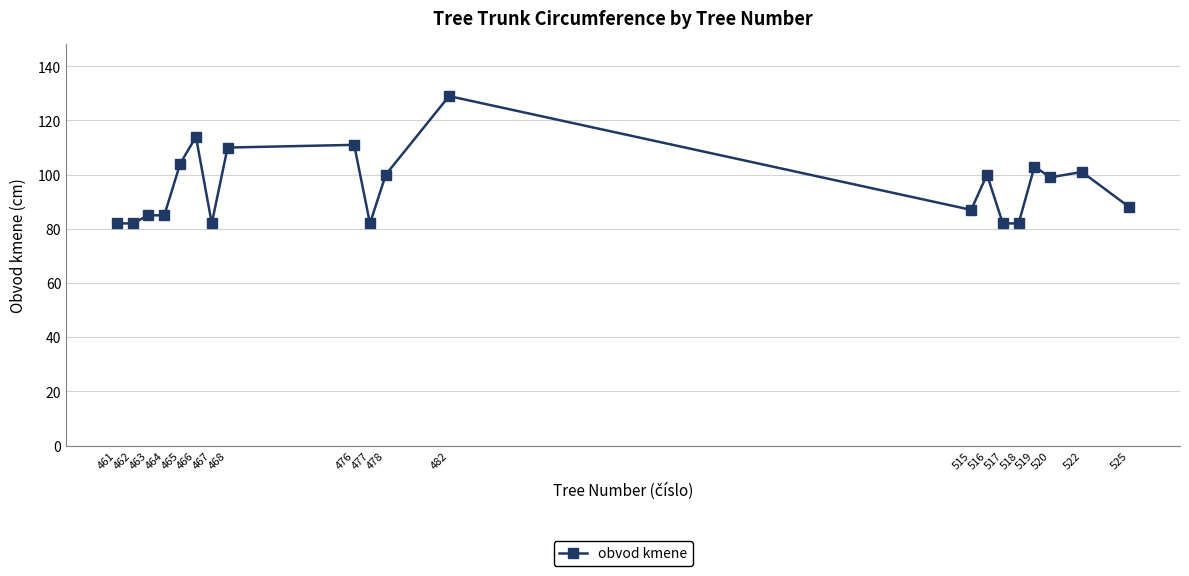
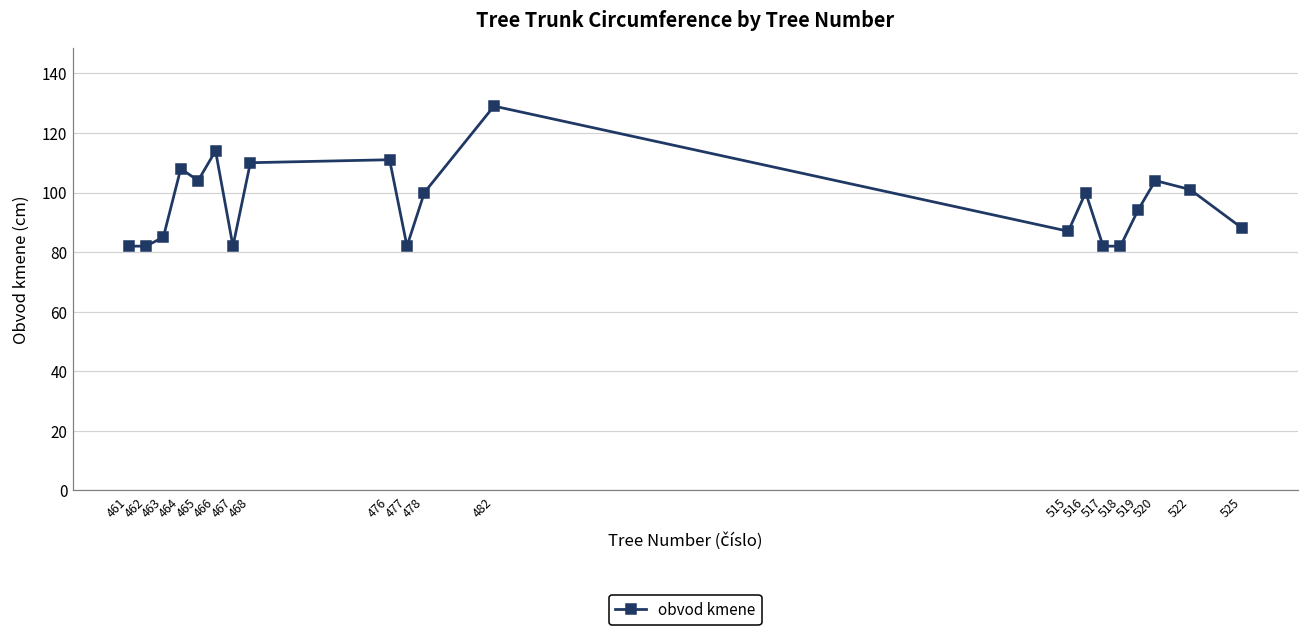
464: 85 -> 108
519: 103 -> 94
520: 99 -> 104
